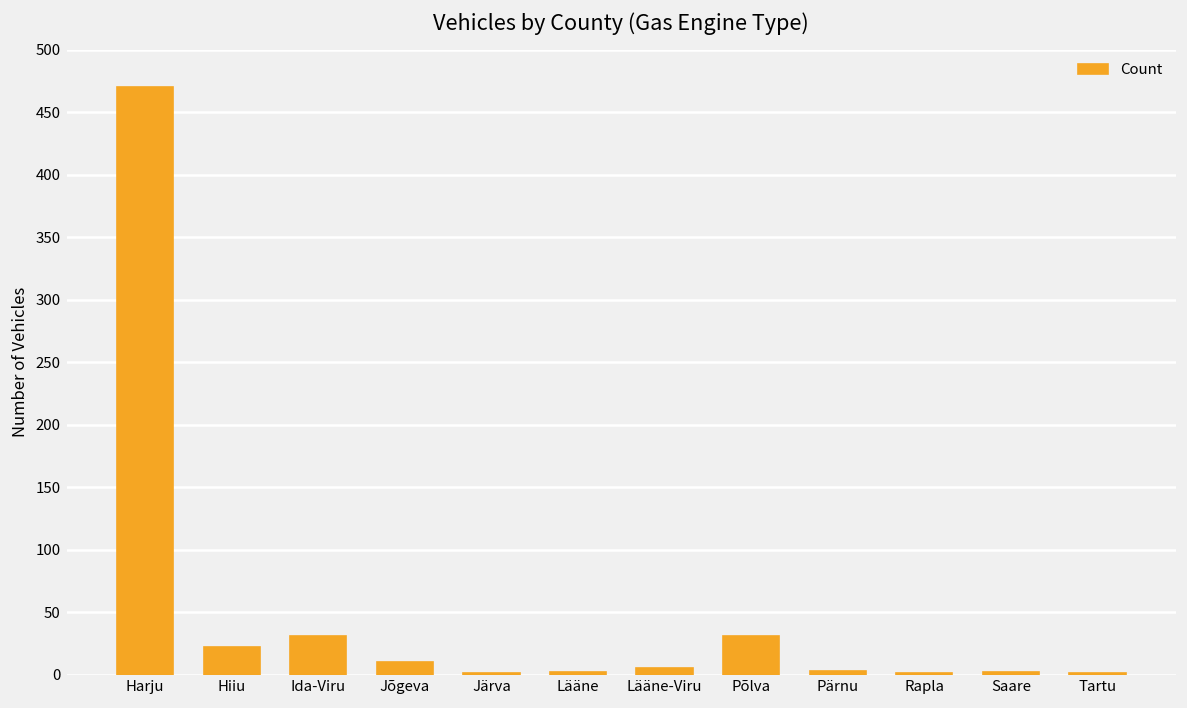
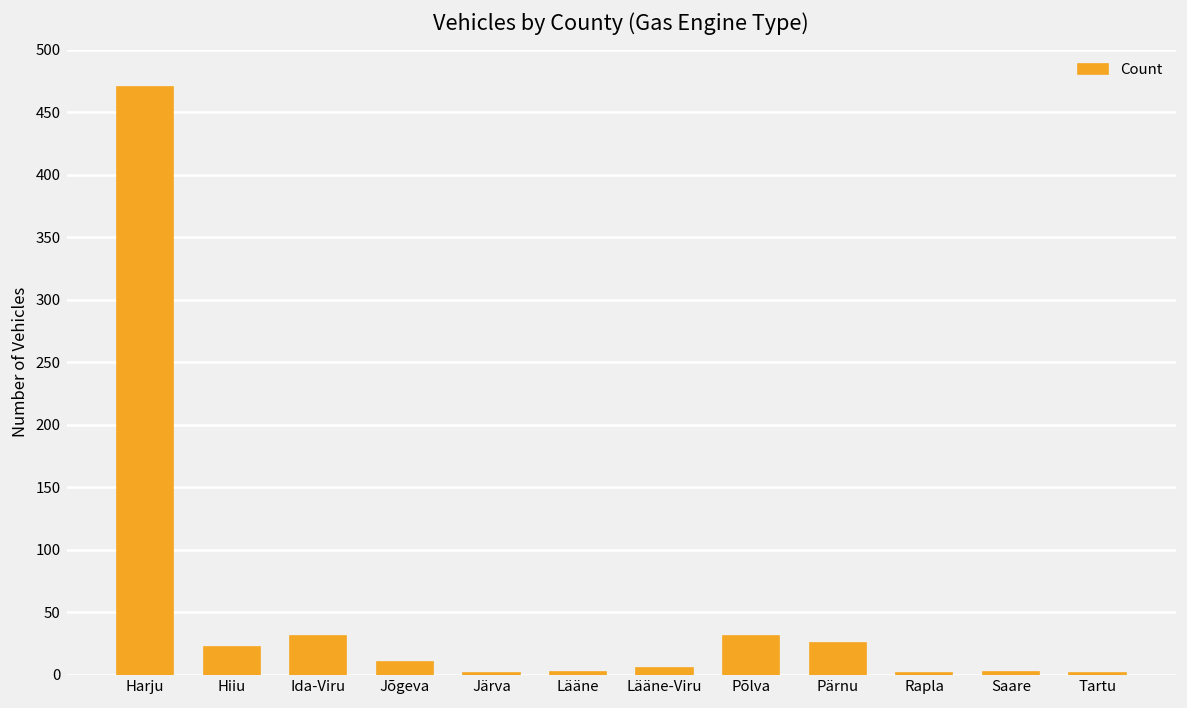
Pärnu: 3 -> 25
